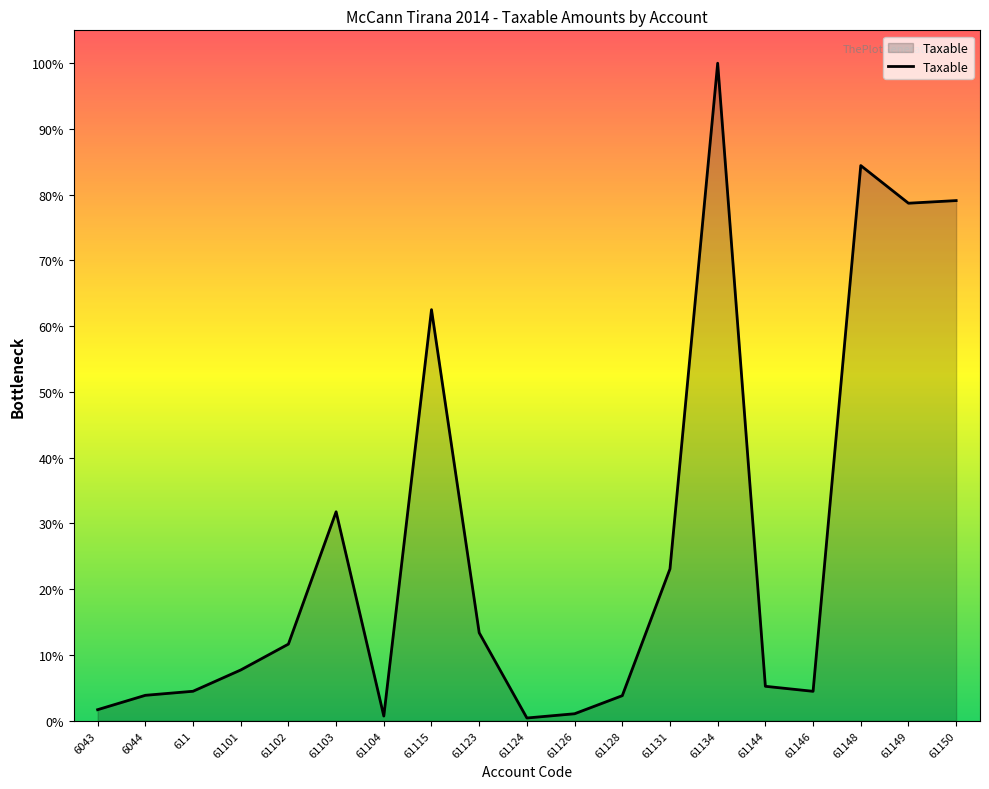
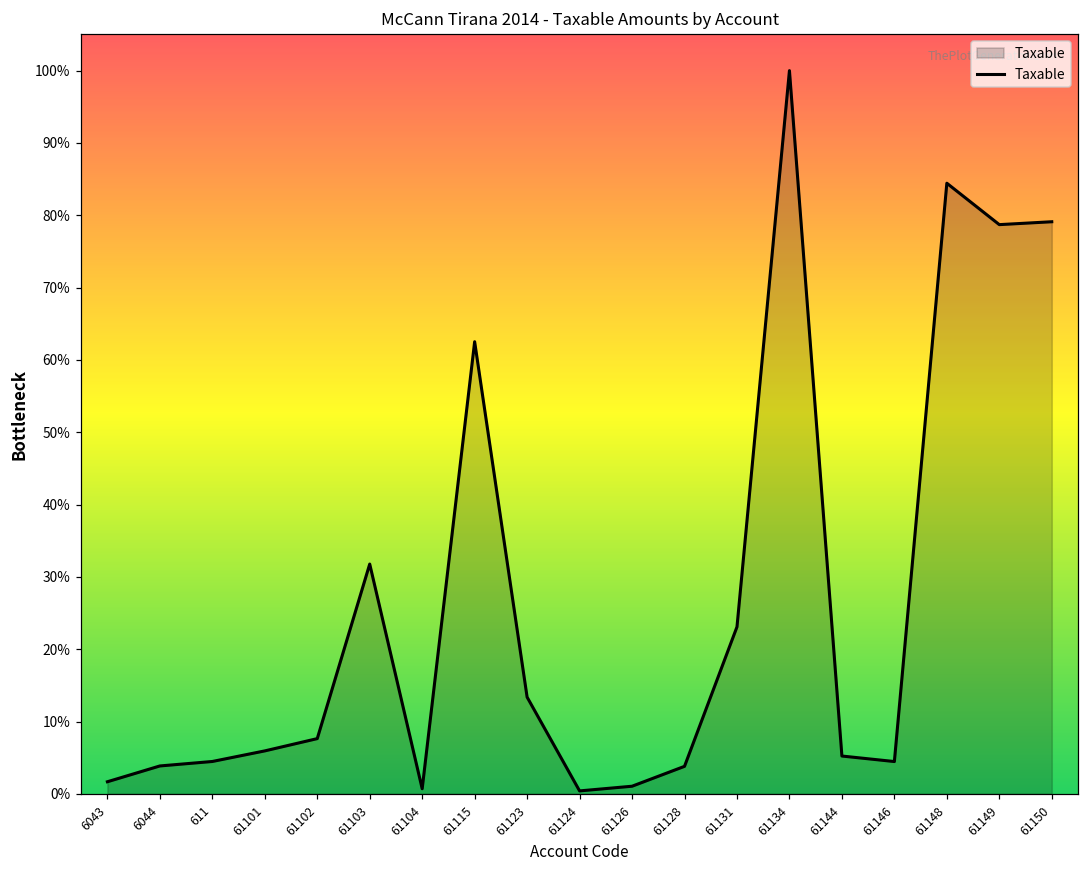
61101: 8% -> 6%
61102: 12% -> 8%
